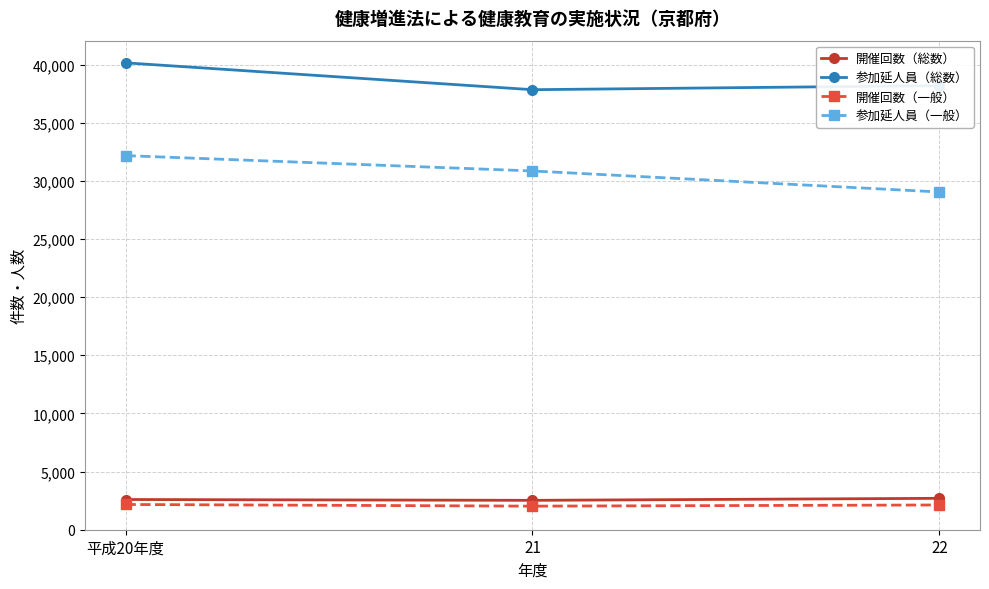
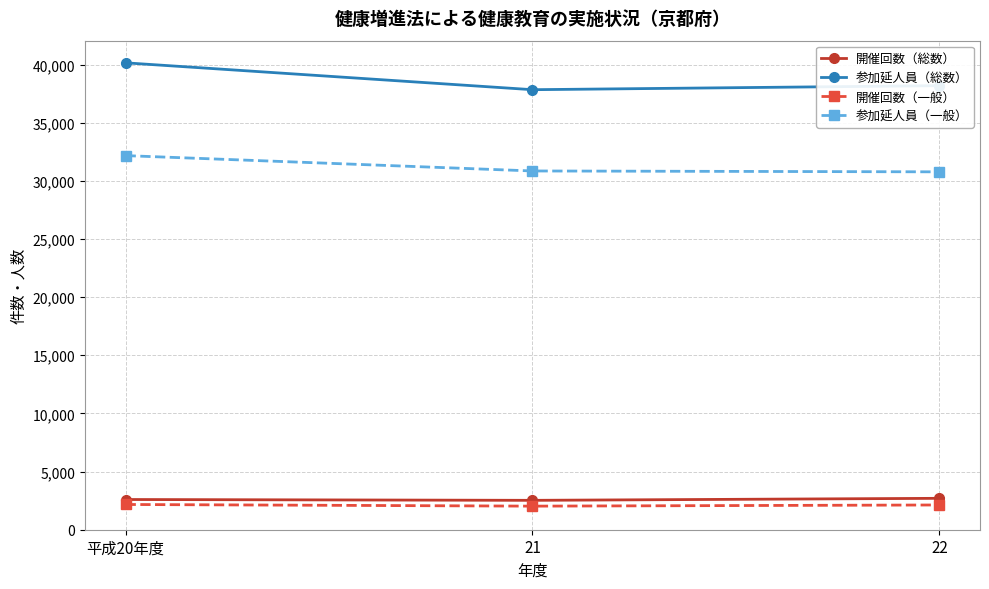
参加延人員（一般）, 22: 29,000 -> 30,800
